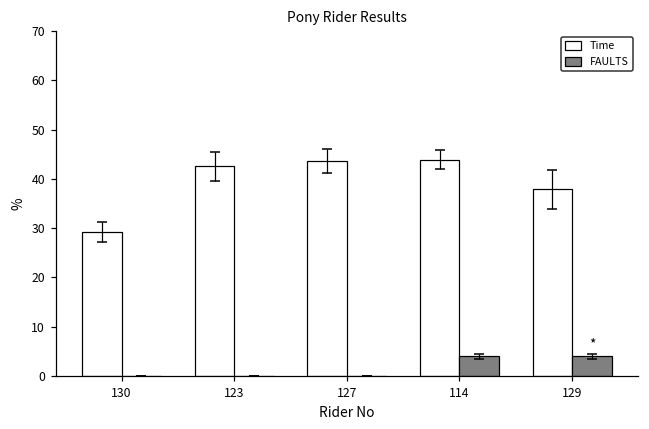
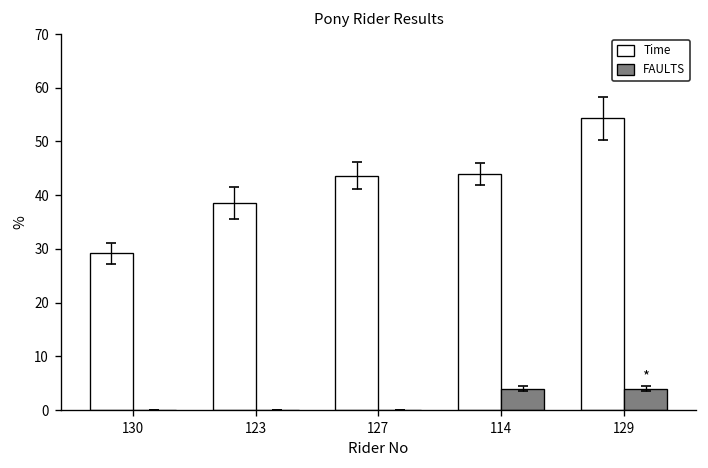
Time, 123: 43 -> 39
Time, 129: 38 -> 54
